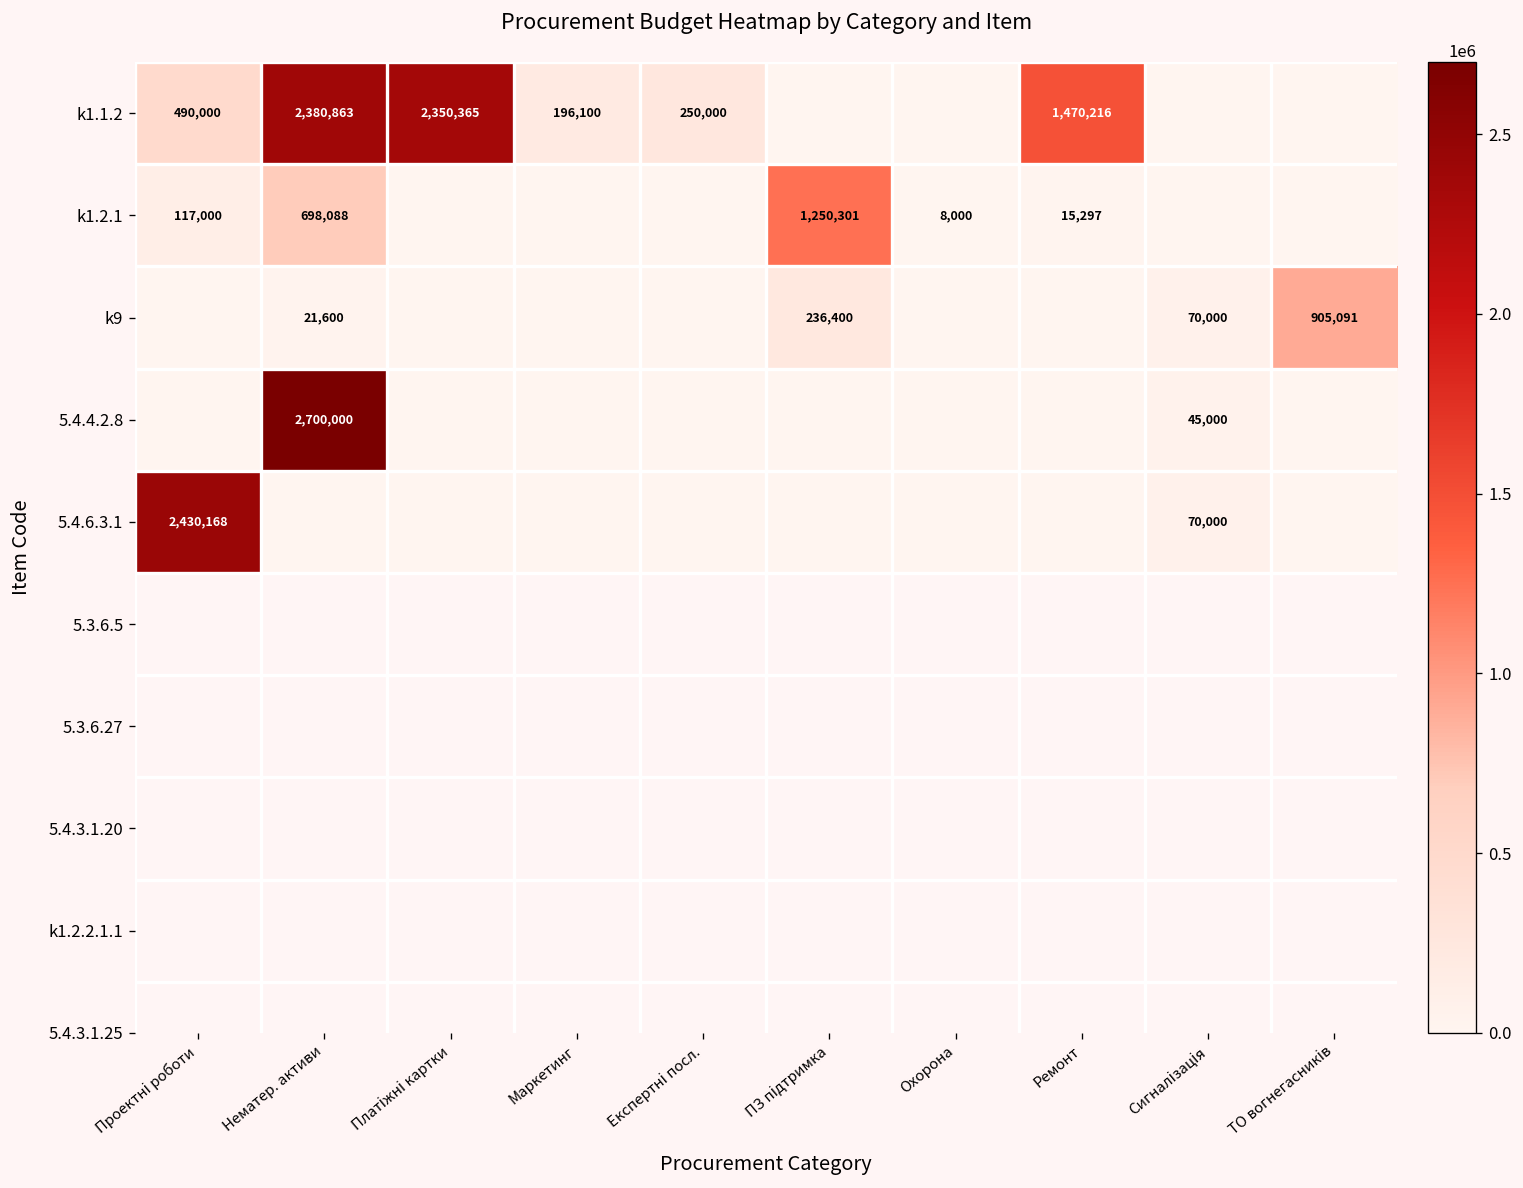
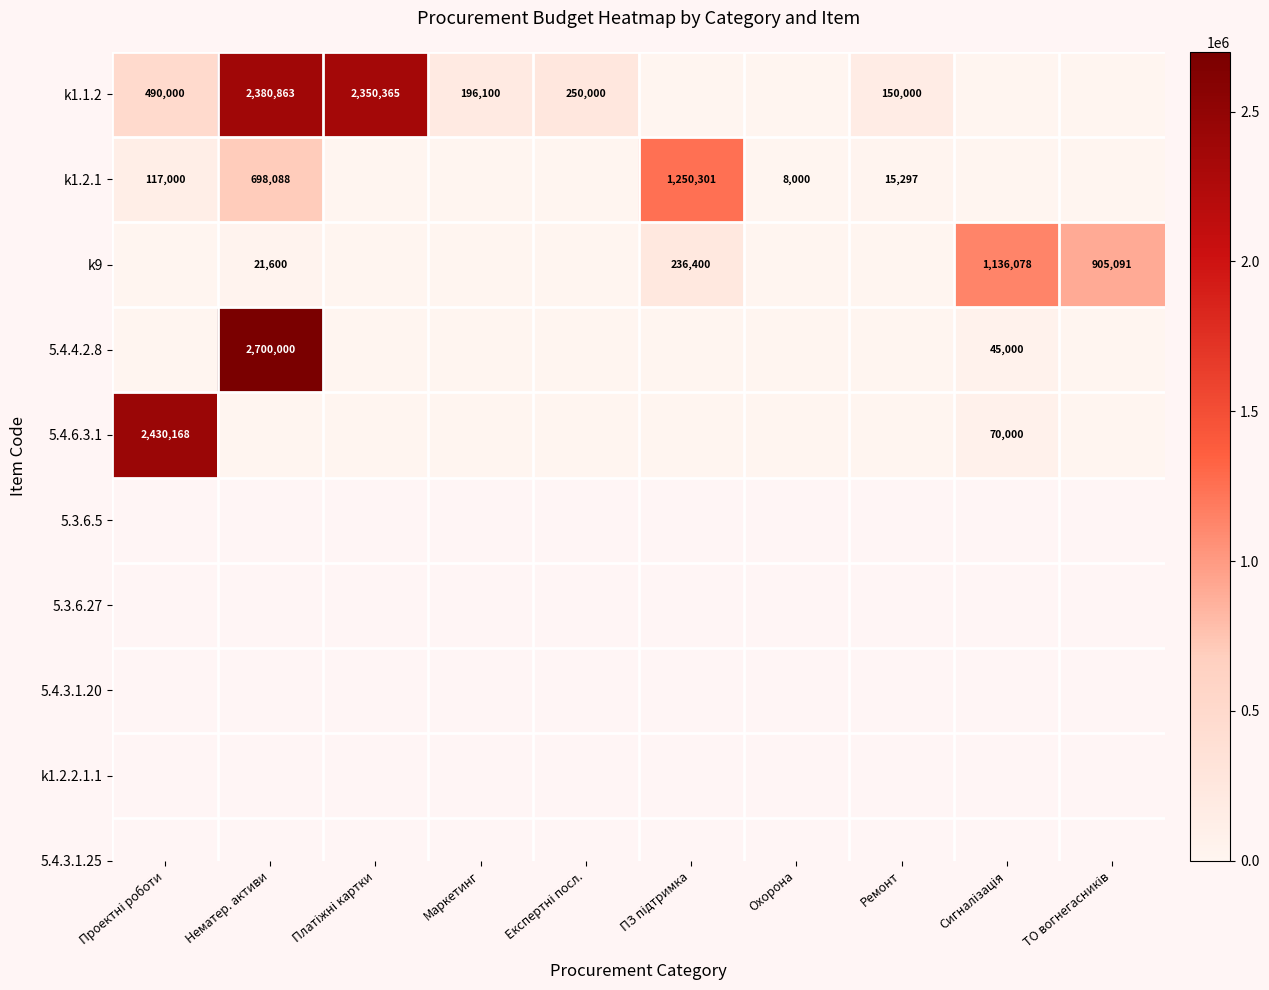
k1.1.2, Ремонт: 1,470,216 -> 150,000
k9, Сигналізація: 70,000 -> 1,136,078
